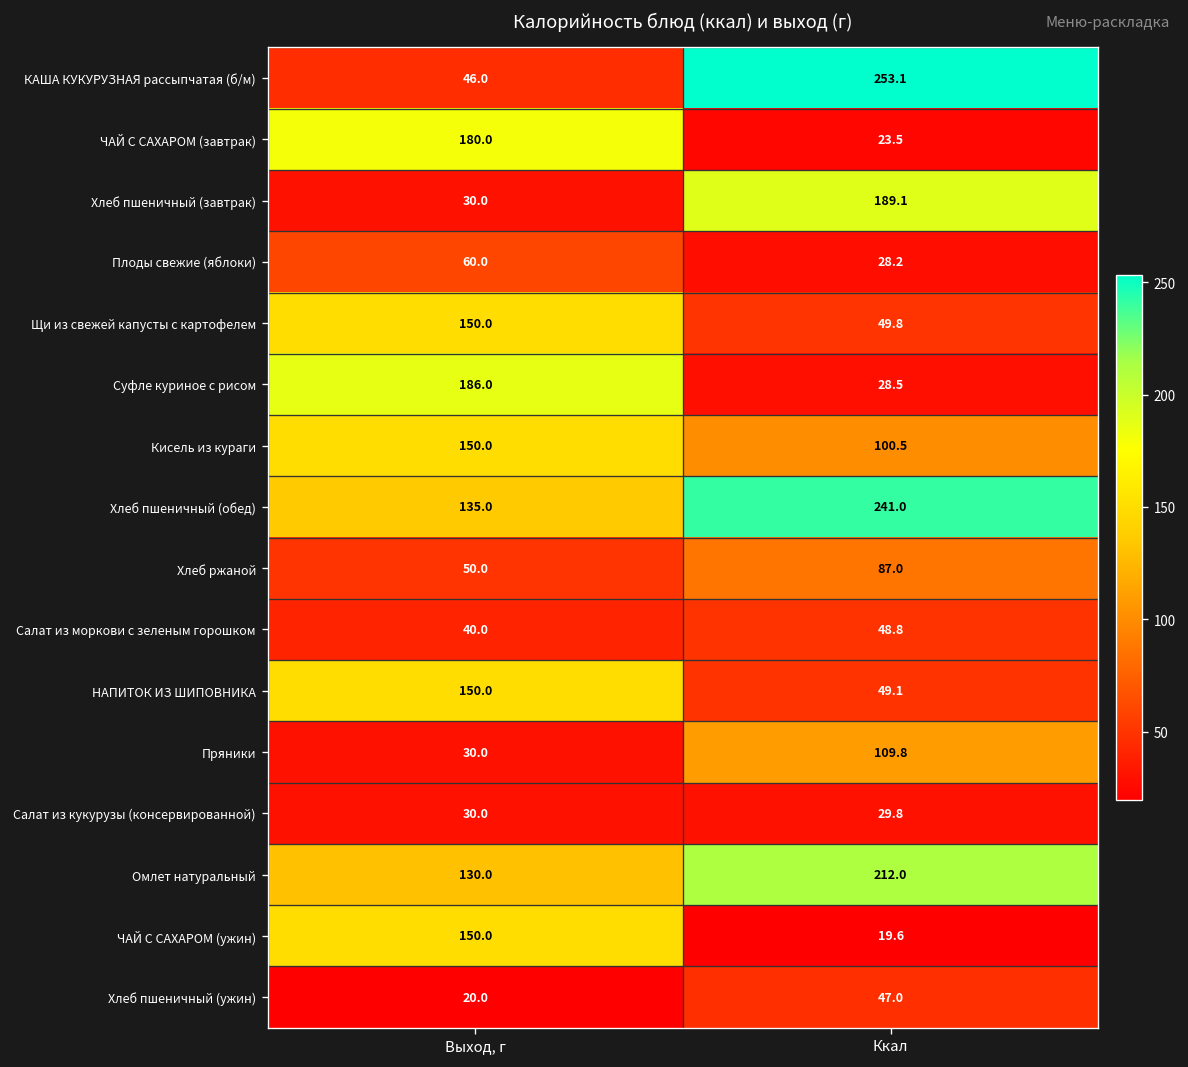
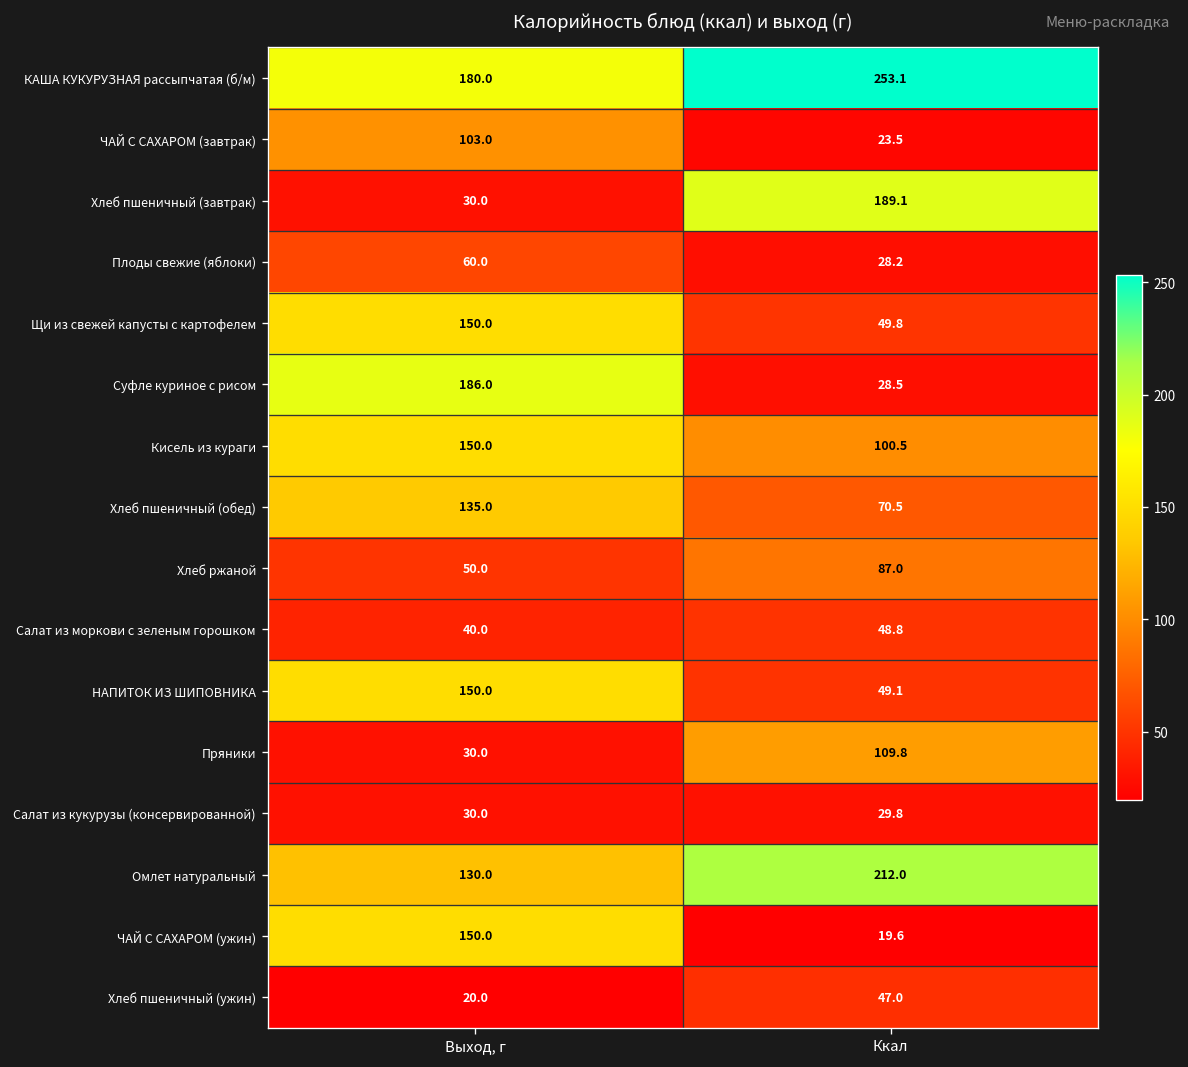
КАША КУКУРУЗНАЯ рассыпчатая (б/м), Выход, г: 46.0 -> 180.0
ЧАЙ С САХАРОМ (завтрак), Выход, г: 180.0 -> 103.0
Хлеб пшеничный (обед), Ккал: 241.0 -> 70.5
